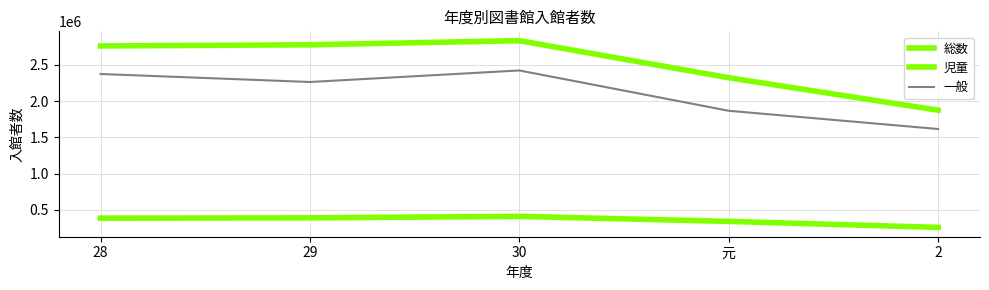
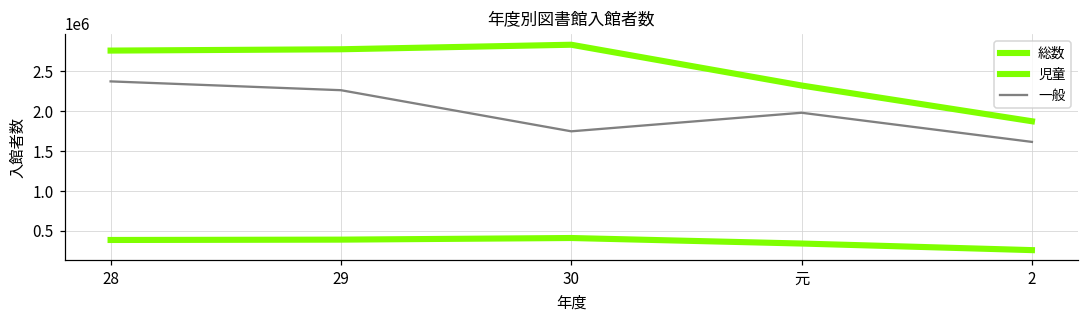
一般, 30: 2400000 -> 1700000
一般, 元: 1900000 -> 2000000
